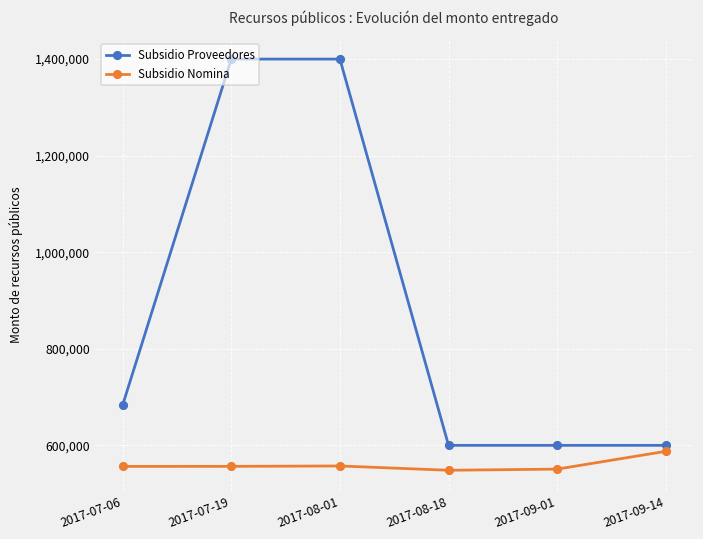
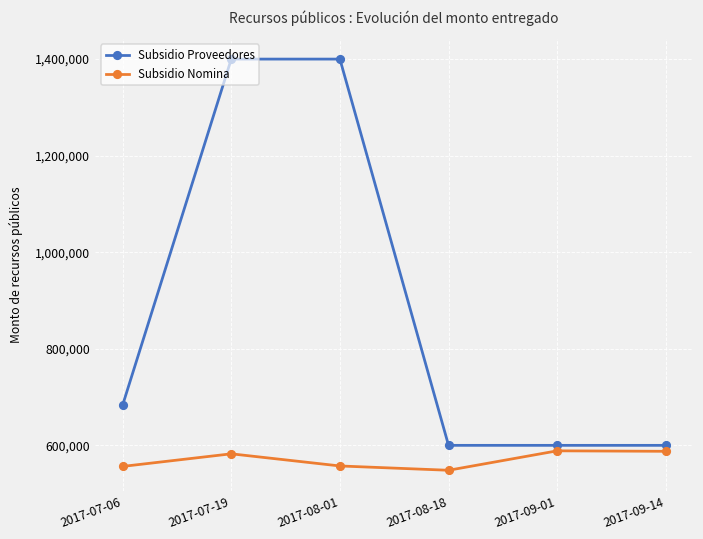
Subsidio Nomina, 2017-07-19: 560,000 -> 580,000
Subsidio Nomina, 2017-09-01: 550,000 -> 590,000
